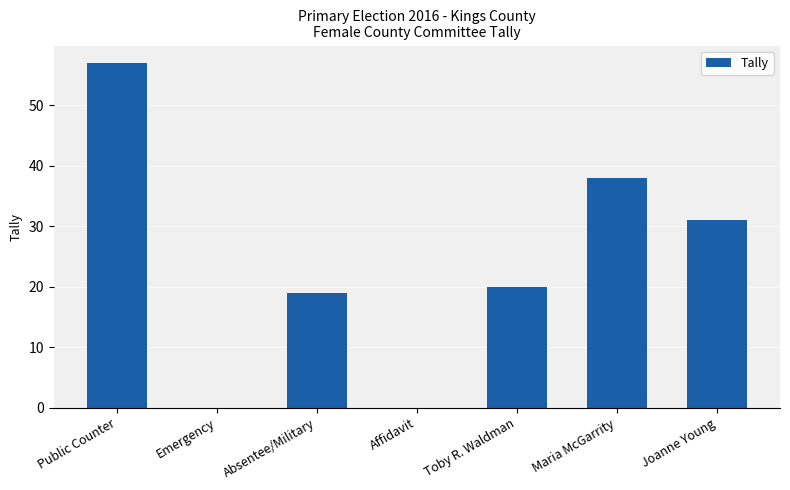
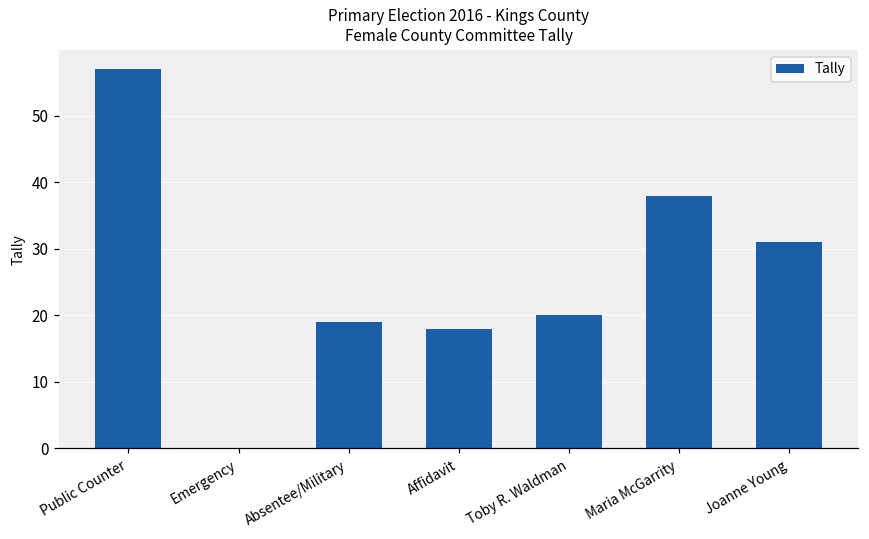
Affidavit: 0 -> 18
